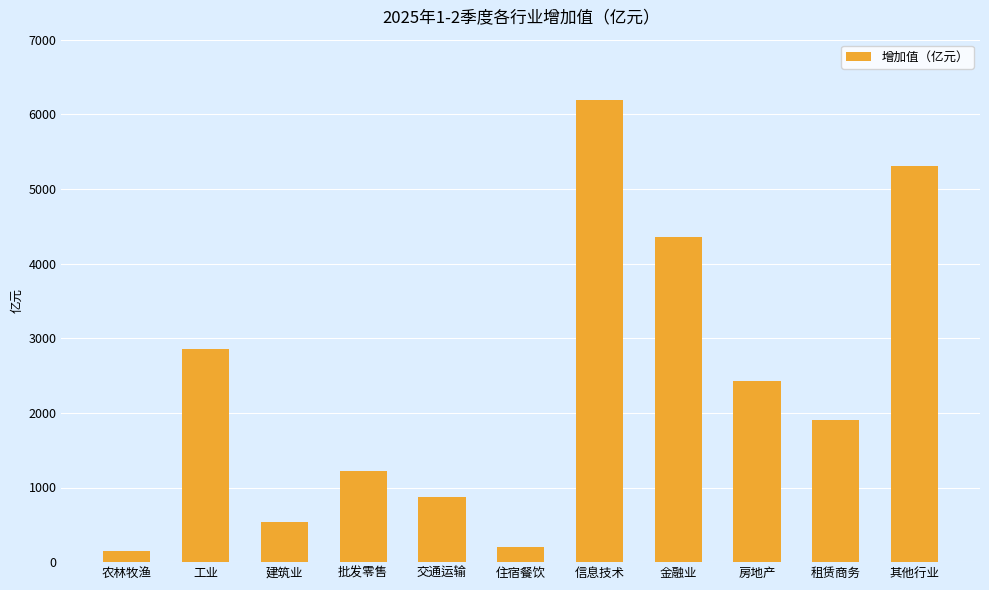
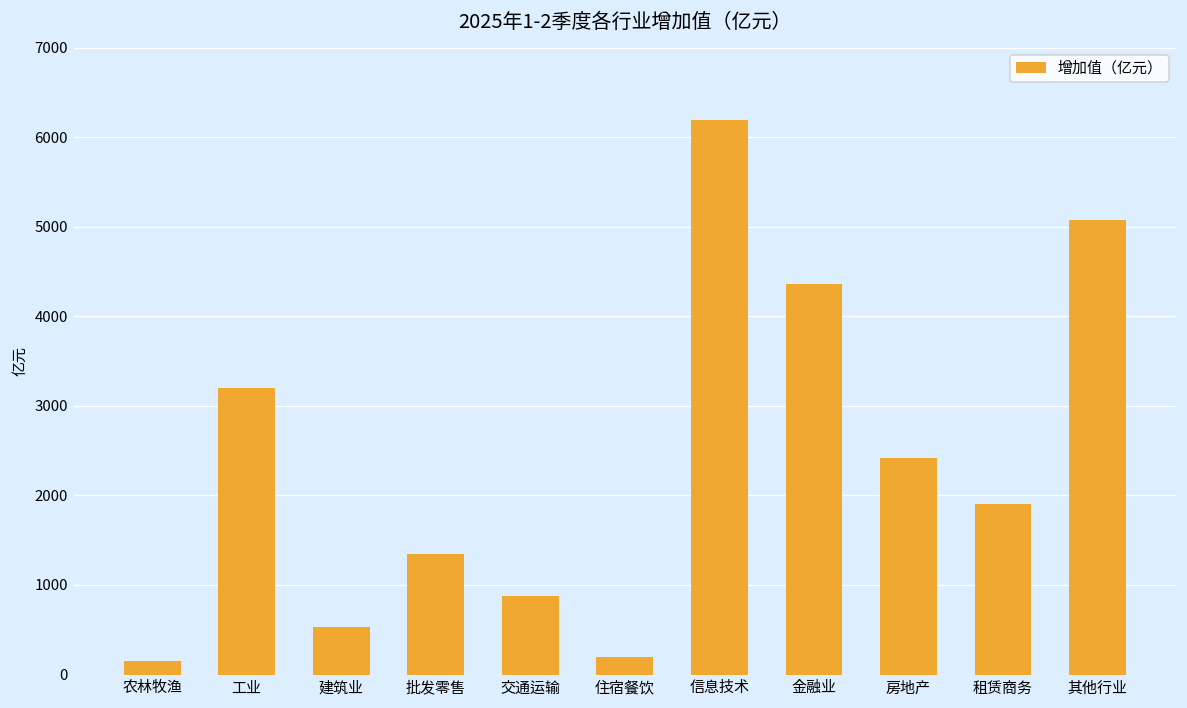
工业: 2900 -> 3200
批发零售: 1200 -> 1300
其他行业: 5300 -> 5100
